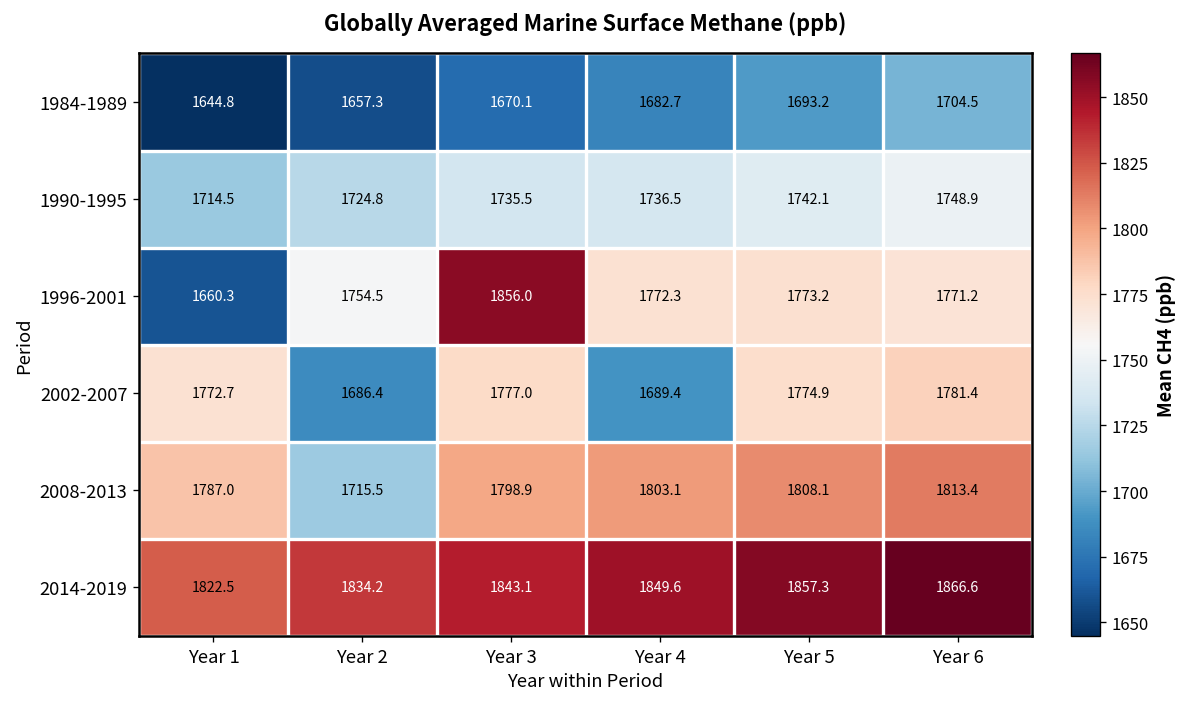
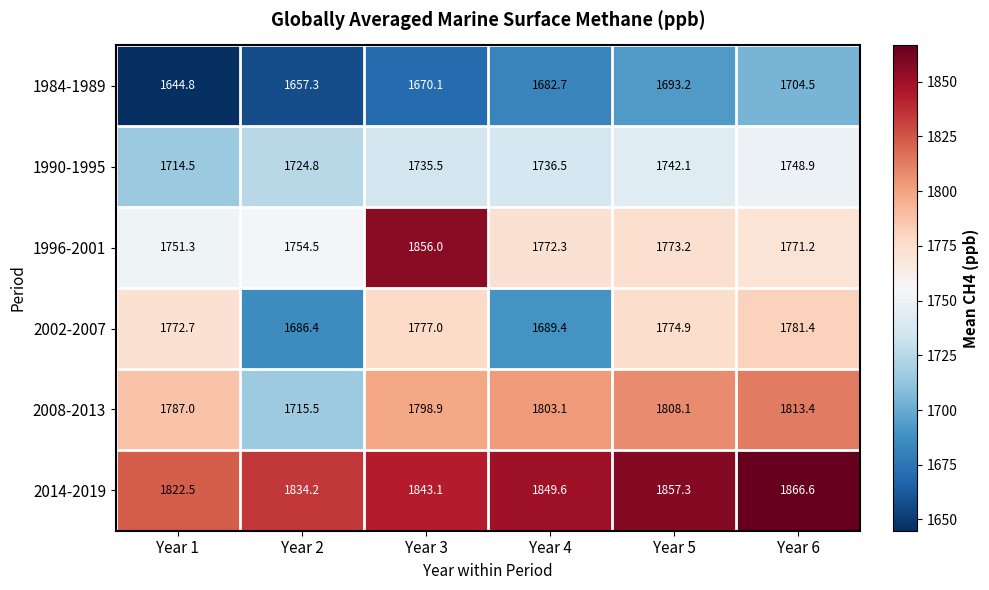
1996-2001, Year 1: 1660.3 -> 1751.3
